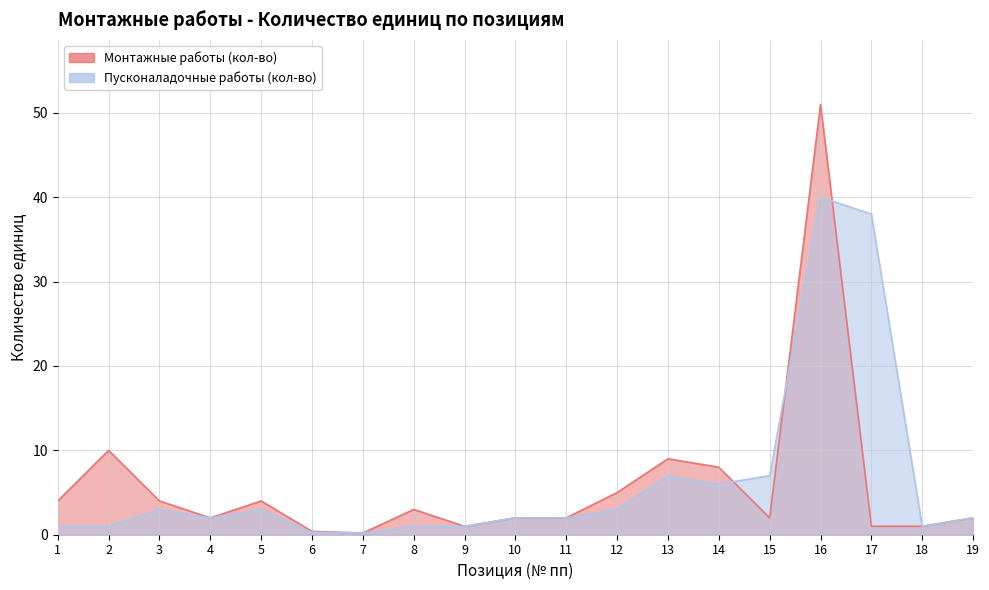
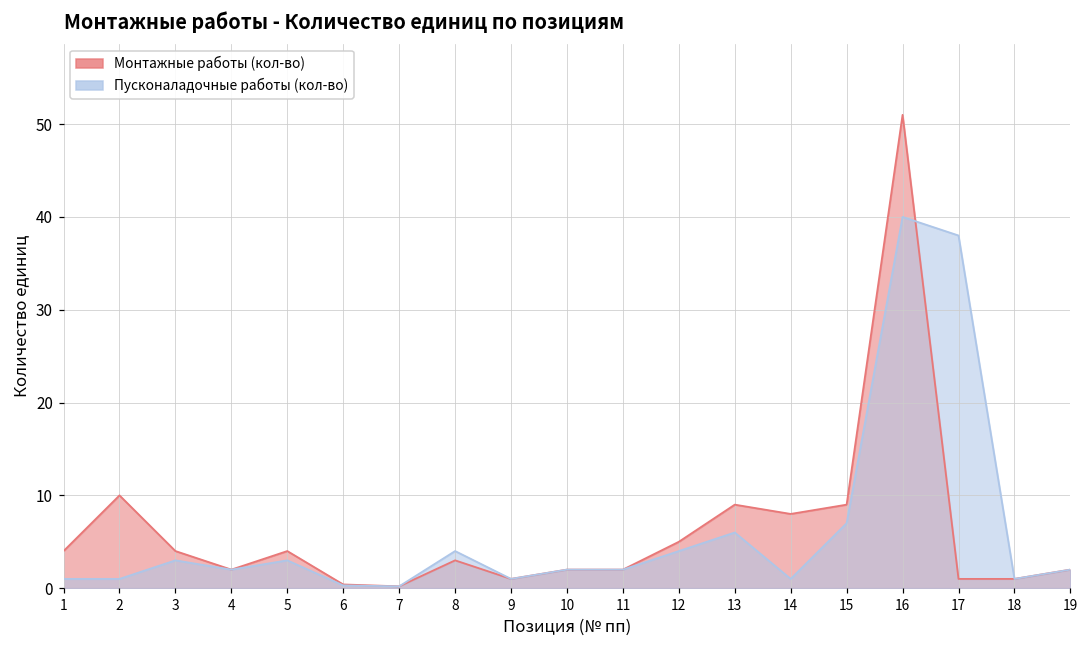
Пусконаладочные работы (кол-во), 8: 1 -> 4
Пусконаладочные работы (кол-во), 12: 3 -> 4
Пусконаладочные работы (кол-во), 13: 7 -> 6
Пусконаладочные работы (кол-во), 14: 6 -> 1
Монтажные работы (кол-во), 15: 2 -> 9
